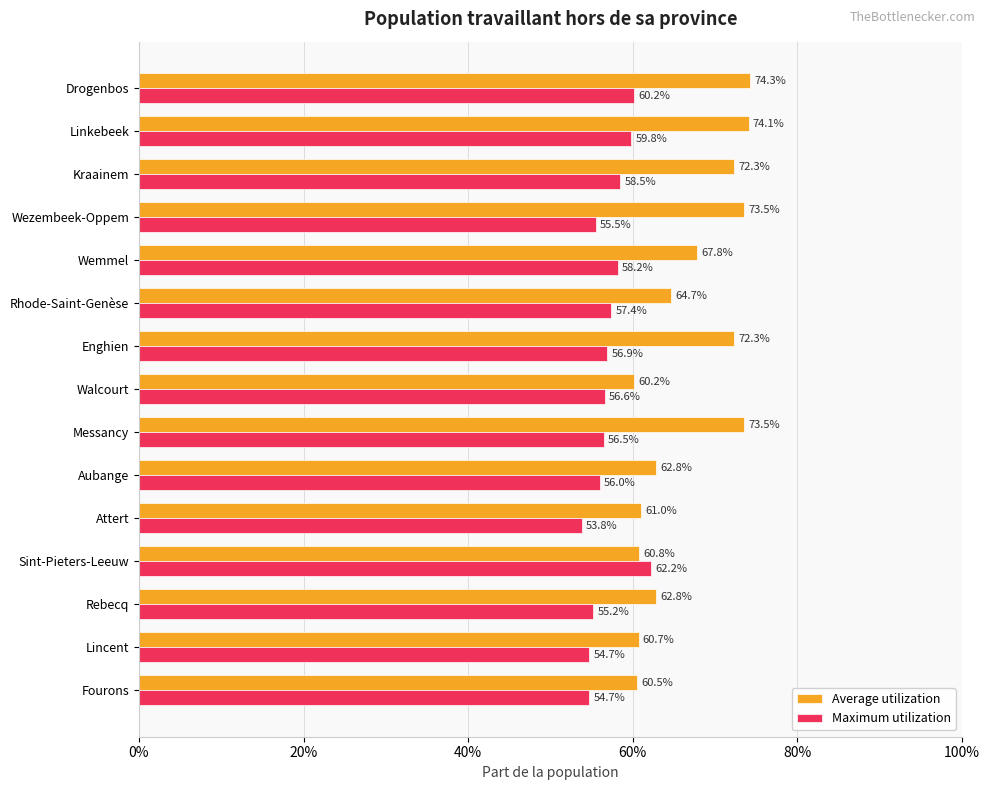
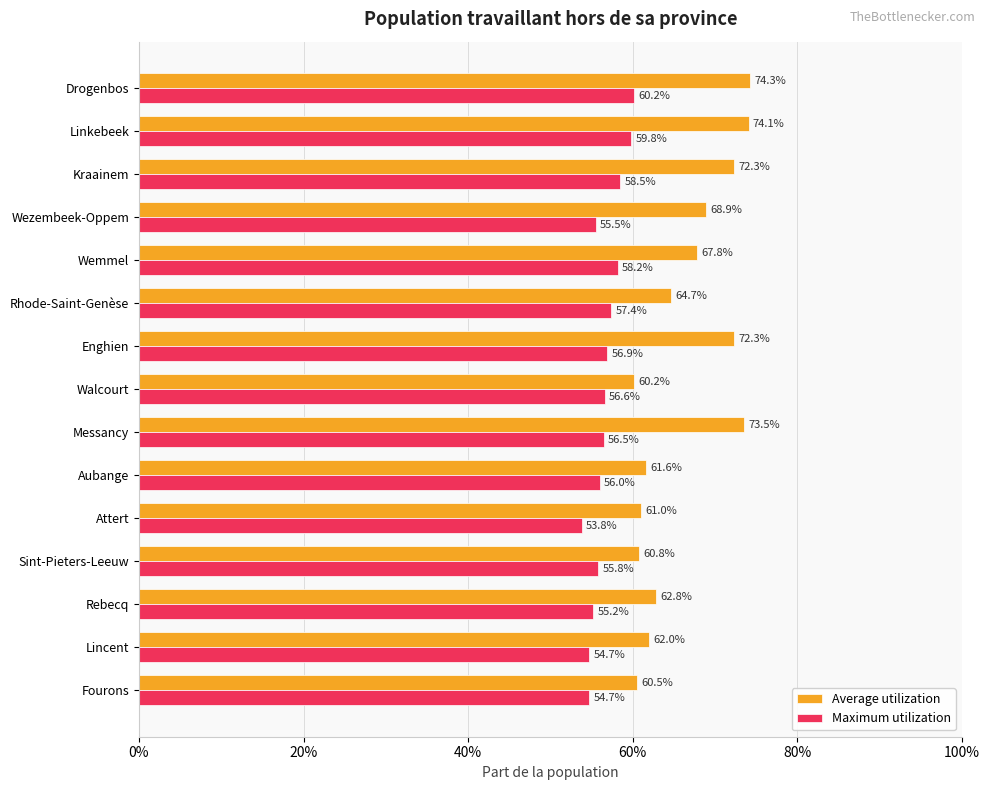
Average utilization, Wezembeek-Oppem: 73.5% -> 68.9%
Average utilization, Aubange: 62.8% -> 61.6%
Maximum utilization, Sint-Pieters-Leeuw: 62.2% -> 55.8%
Average utilization, Lincent: 60.7% -> 62.0%
